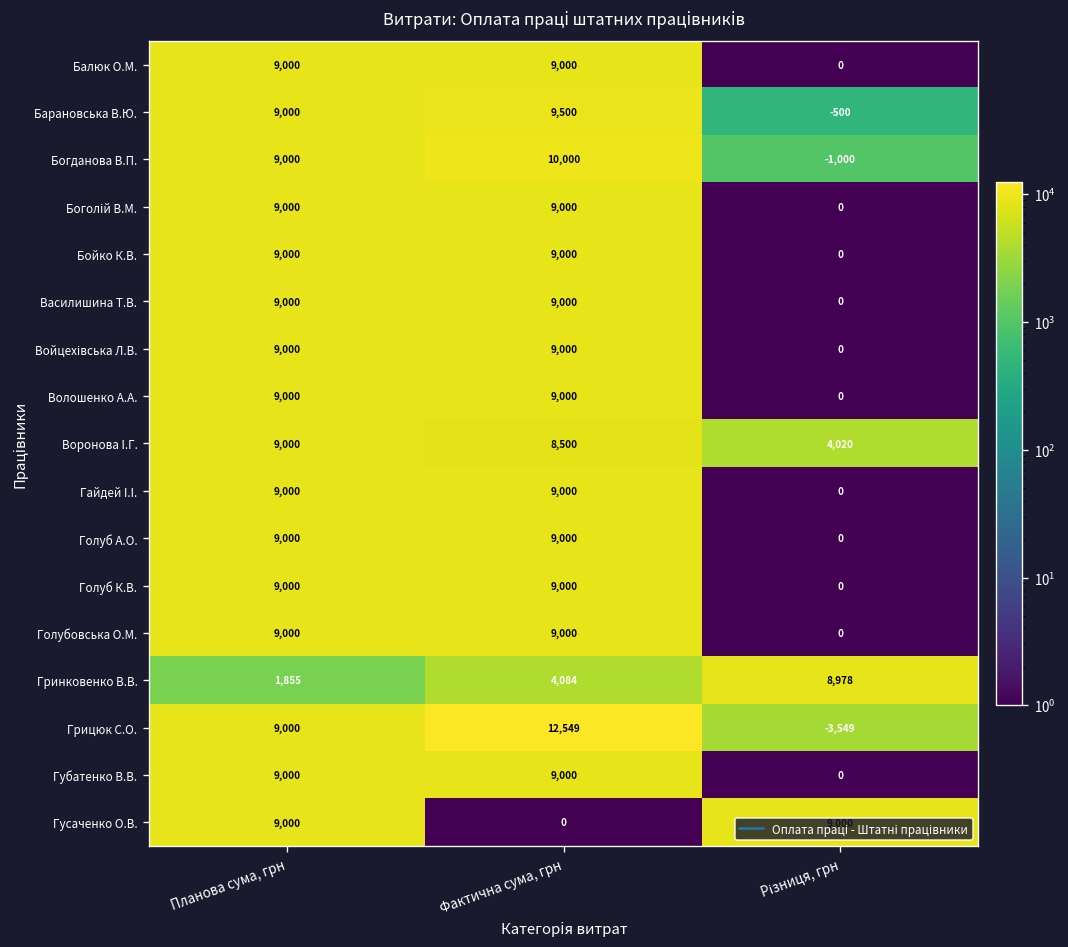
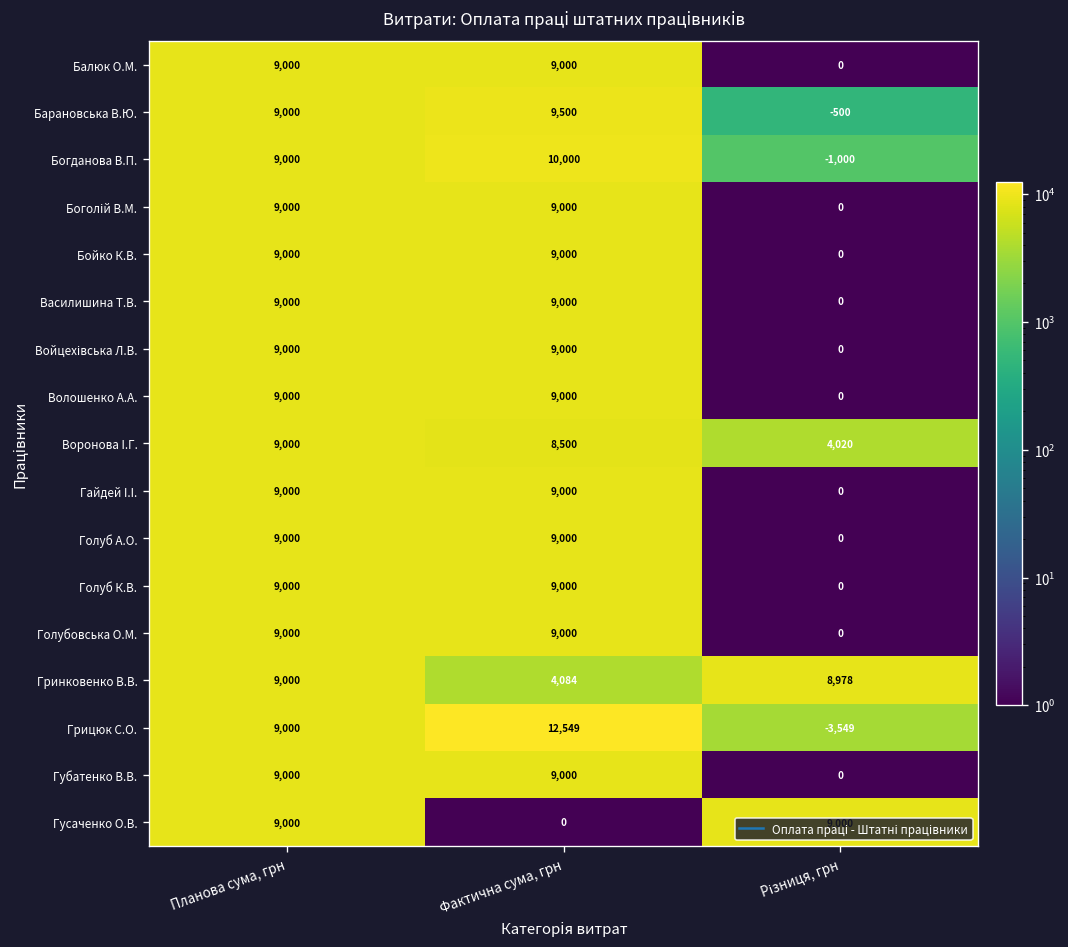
Гринковенко В.В., Планова сума, грн: 1,855 -> 9,000
